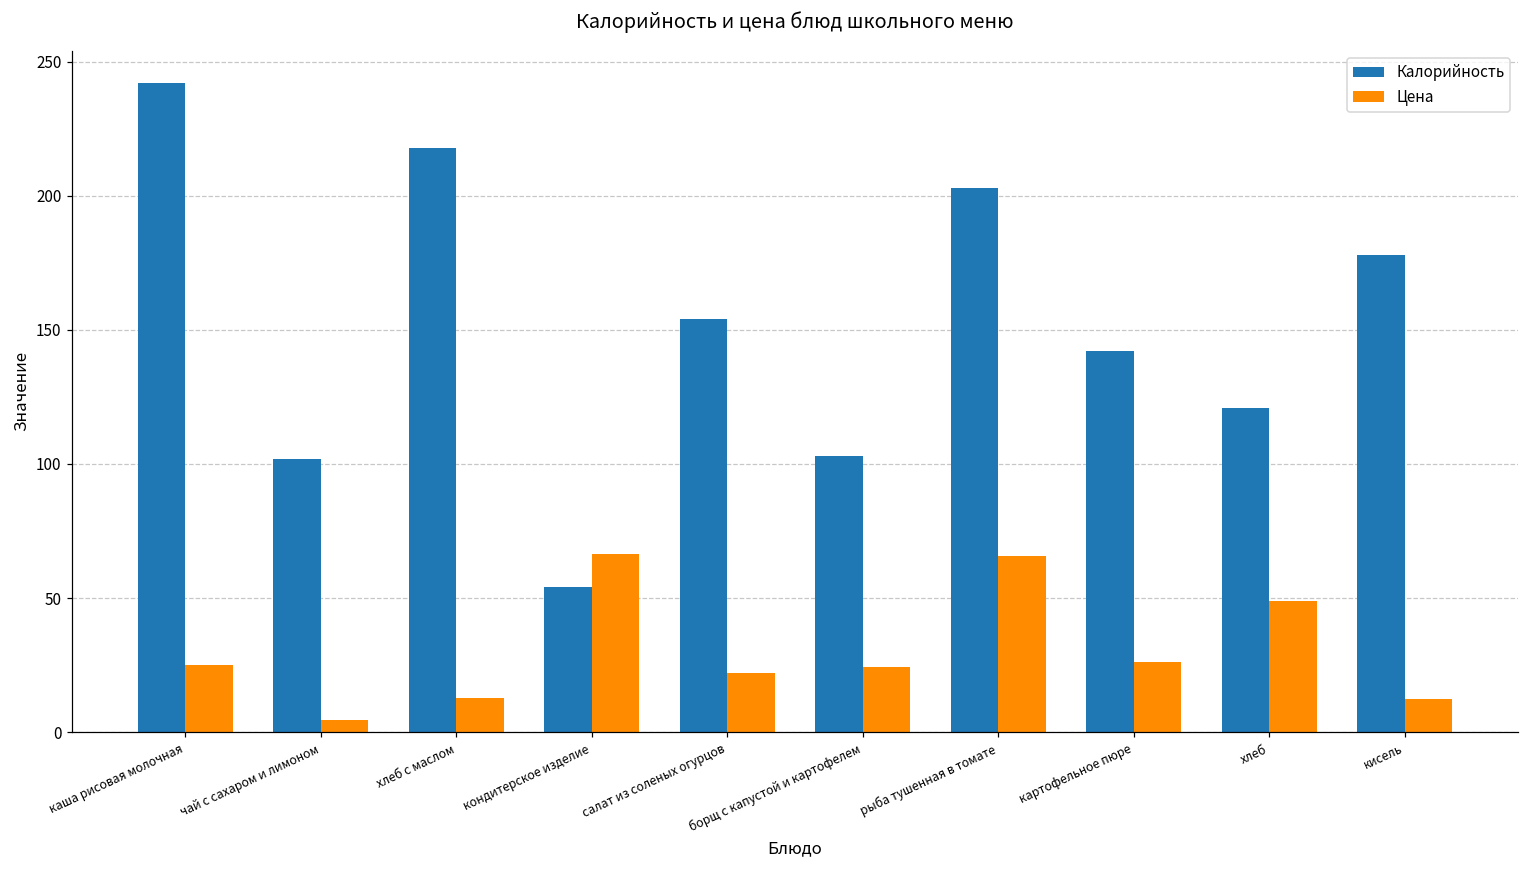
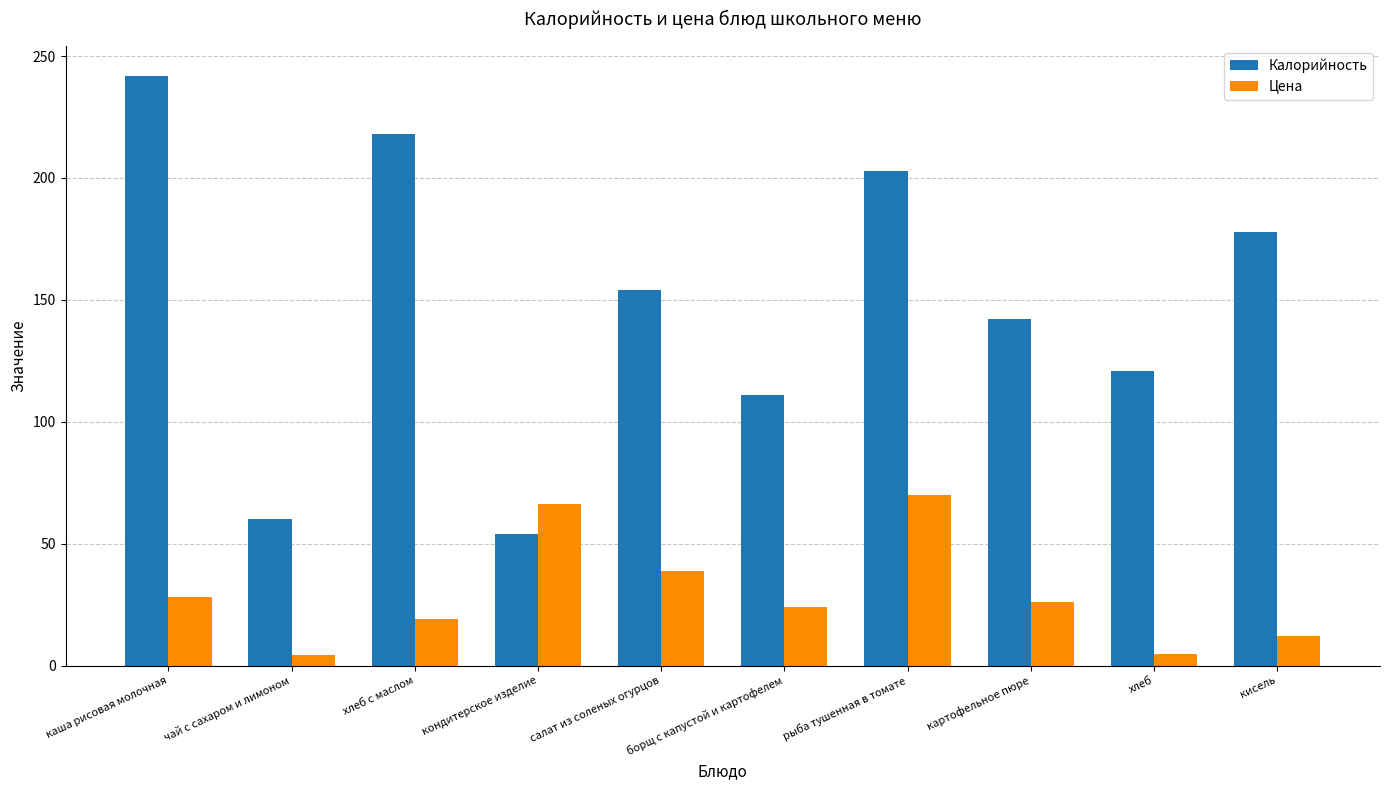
Цена, каша рисовая молочная: 25 -> 28
Калорийность, чай с сахаром и лимоном: 102 -> 60
Цена, хлеб с маслом: 13 -> 19
Цена, салат из соленых огурцов: 22 -> 39
Калорийность, борщ с капустой и картофелем: 103 -> 111
Цена, рыба тушенная в томате: 66 -> 70
Цена, хлеб: 49 -> 5
